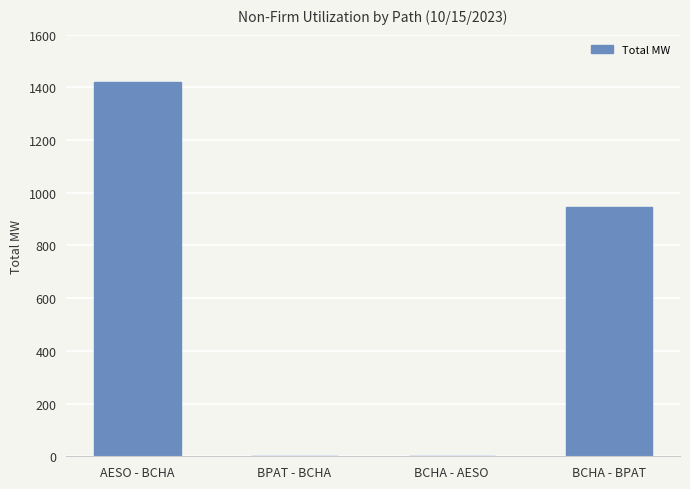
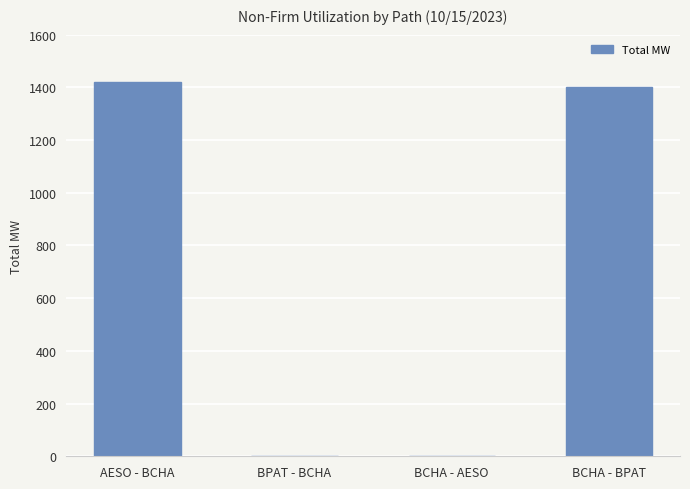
BCHA - BPAT: 950 -> 1400
